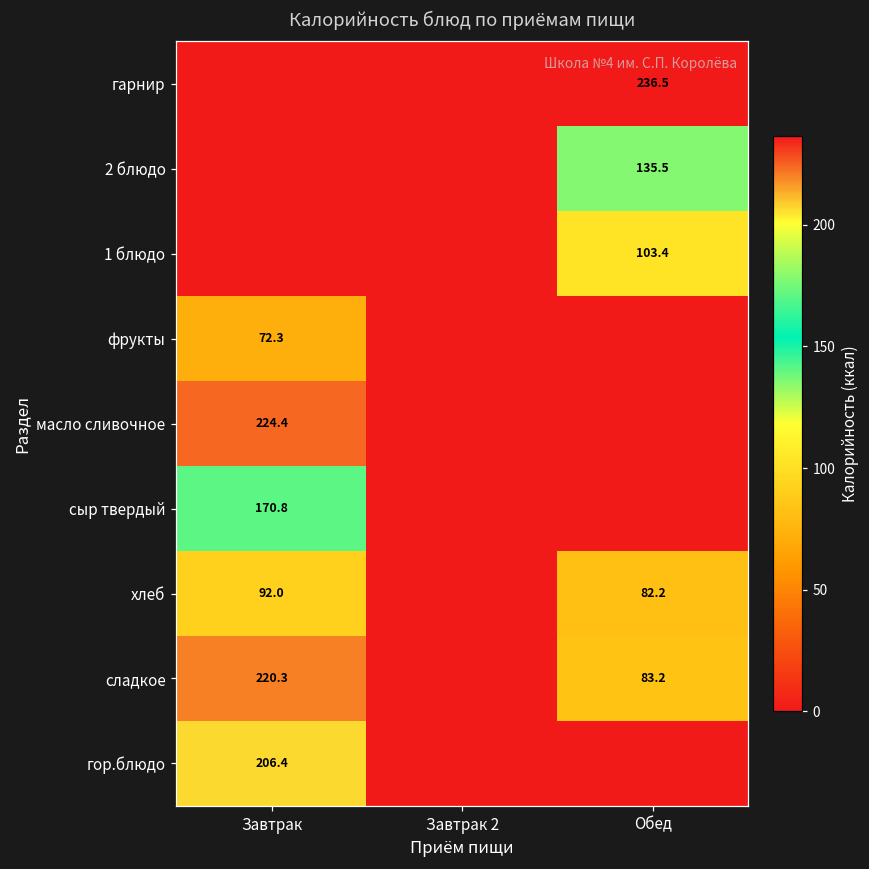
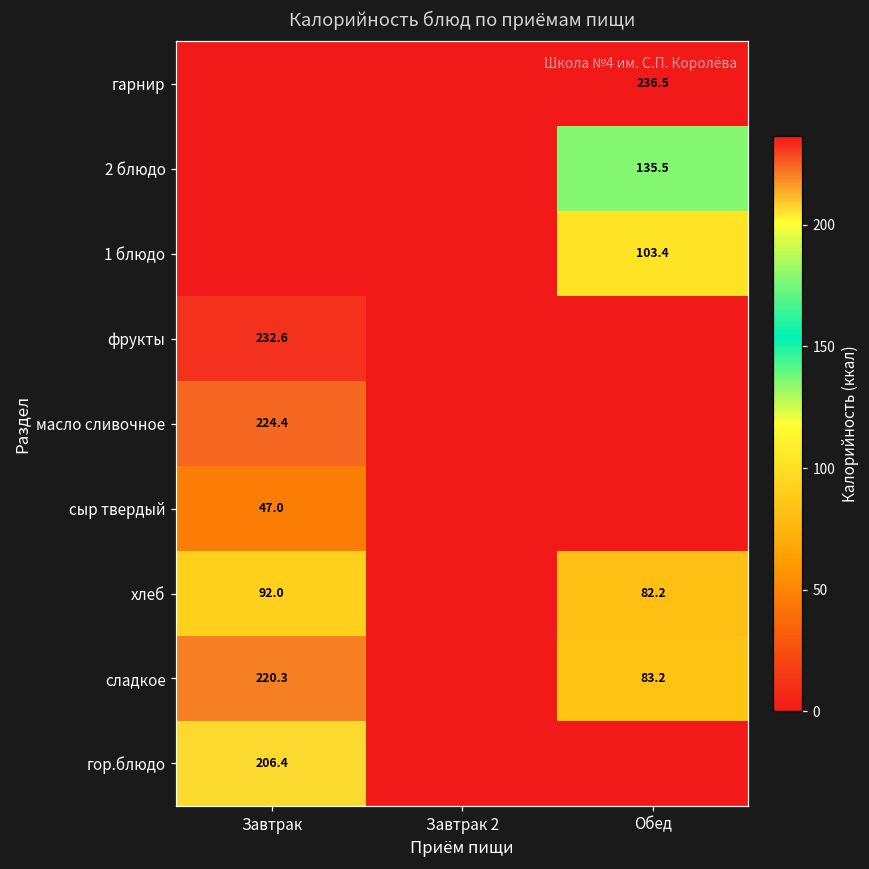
фрукты, Завтрак: 72.3 -> 232.6
сыр твердый, Завтрак: 170.8 -> 47.0
